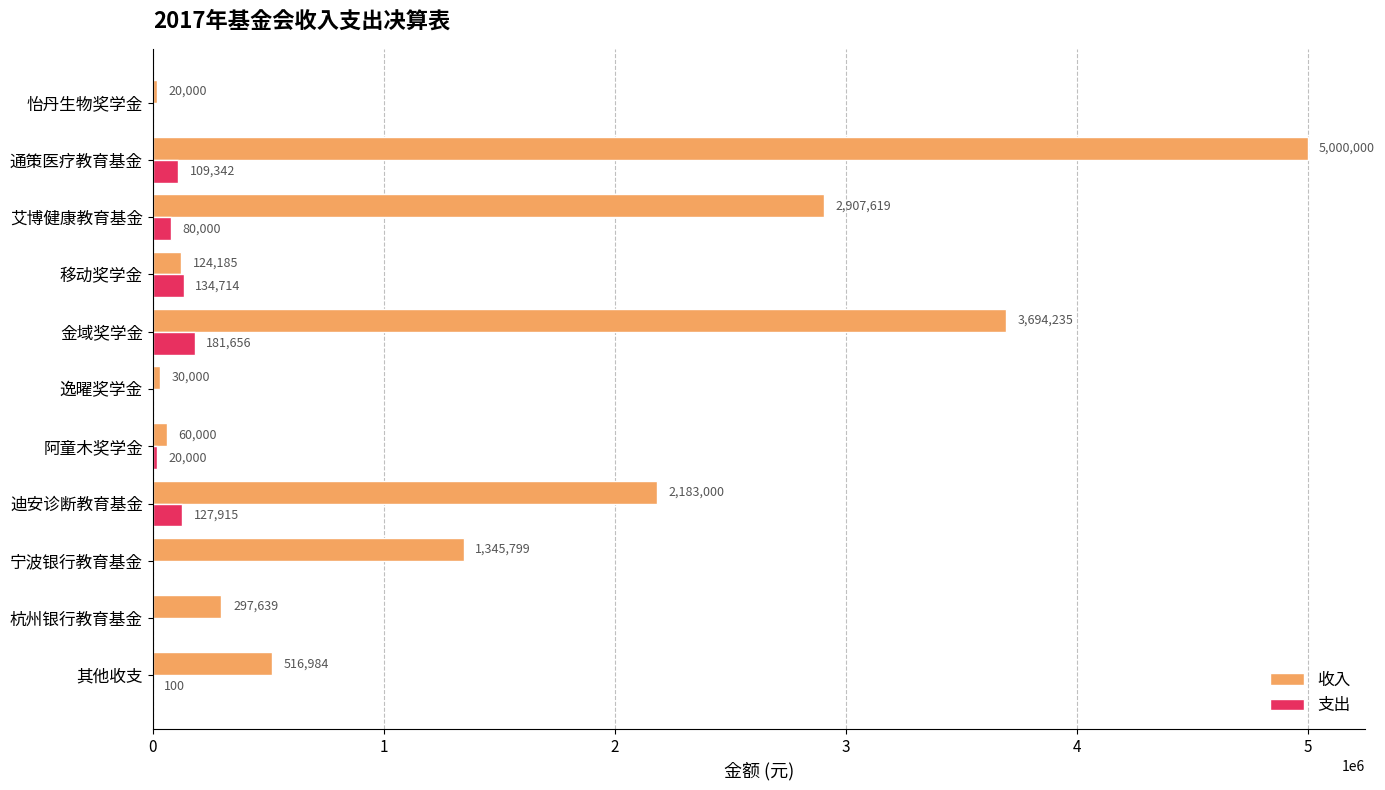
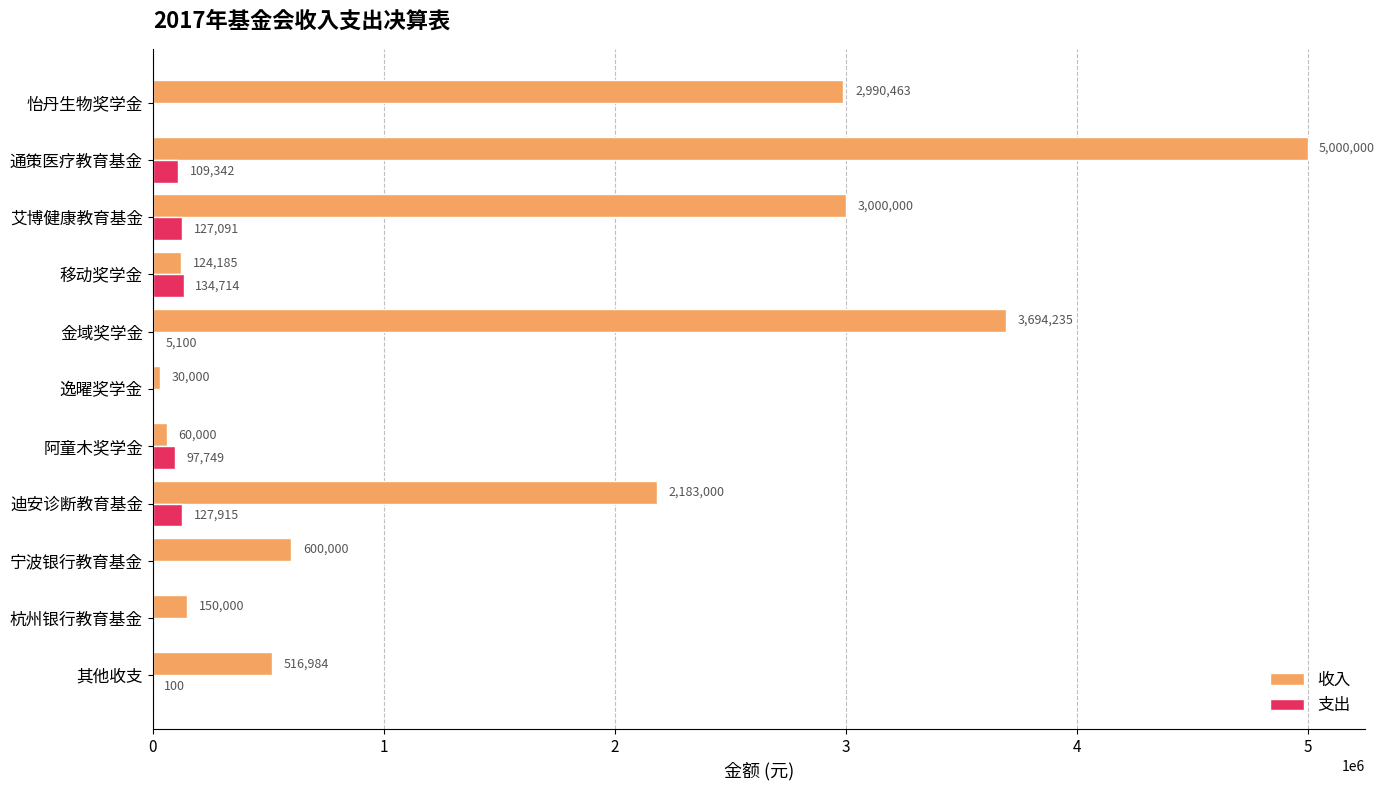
收入, 怡丹生物奖学金: 20,000 -> 2,990,463
收入, 艾博健康教育基金: 2,907,619 -> 3,000,000
支出, 艾博健康教育基金: 80,000 -> 127,091
支出, 金域奖学金: 181,656 -> 5,100
支出, 阿童木奖学金: 20,000 -> 97,749
收入, 宁波银行教育基金: 1,345,799 -> 600,000
收入, 杭州银行教育基金: 297,639 -> 150,000
